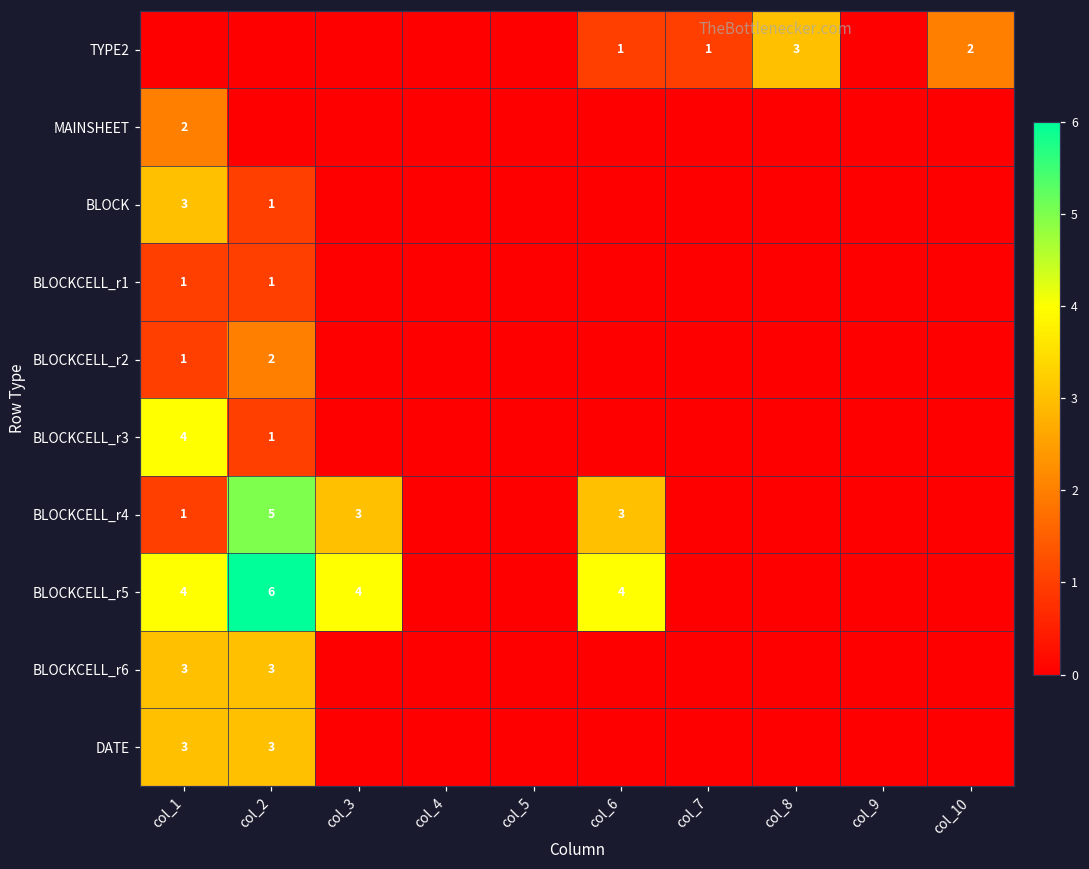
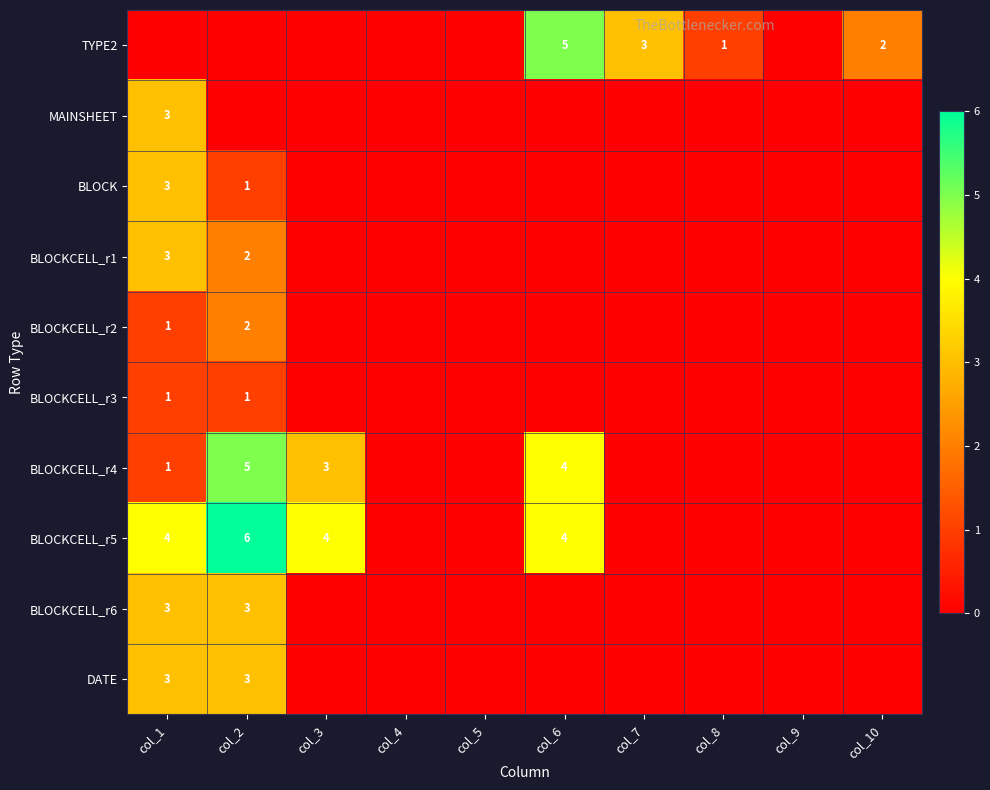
TYPE2, col_6: 1 -> 5
TYPE2, col_7: 1 -> 3
TYPE2, col_8: 3 -> 1
MAINSHEET, col_1: 2 -> 3
BLOCKCELL_r1, col_1: 1 -> 3
BLOCKCELL_r1, col_2: 1 -> 2
BLOCKCELL_r3, col_1: 4 -> 1
BLOCKCELL_r4, col_6: 3 -> 4
